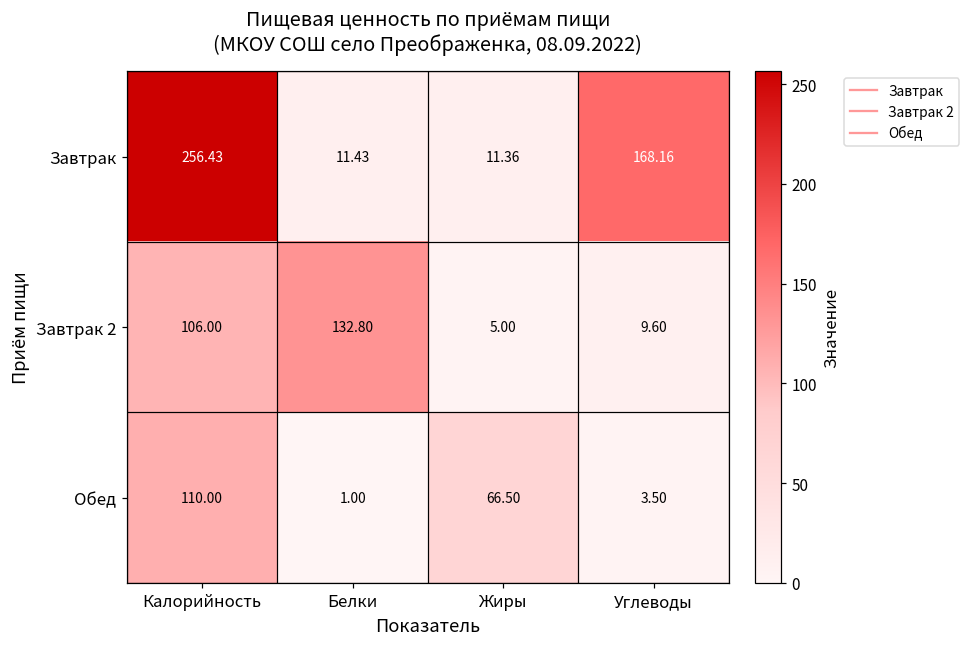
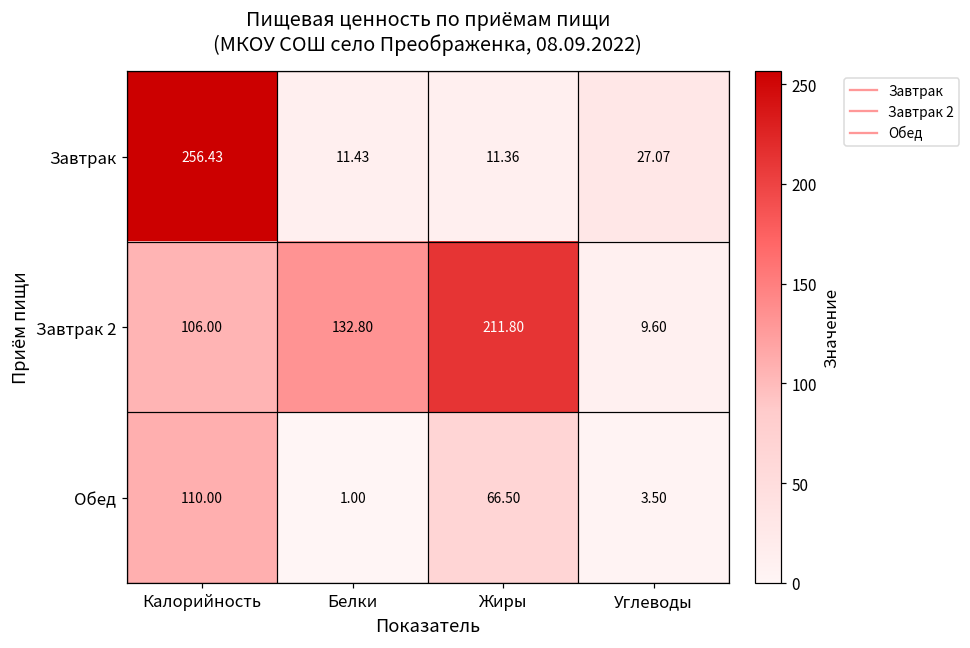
Завтрак, Углеводы: 168.16 -> 27.07
Завтрак 2, Жиры: 5.00 -> 211.80
